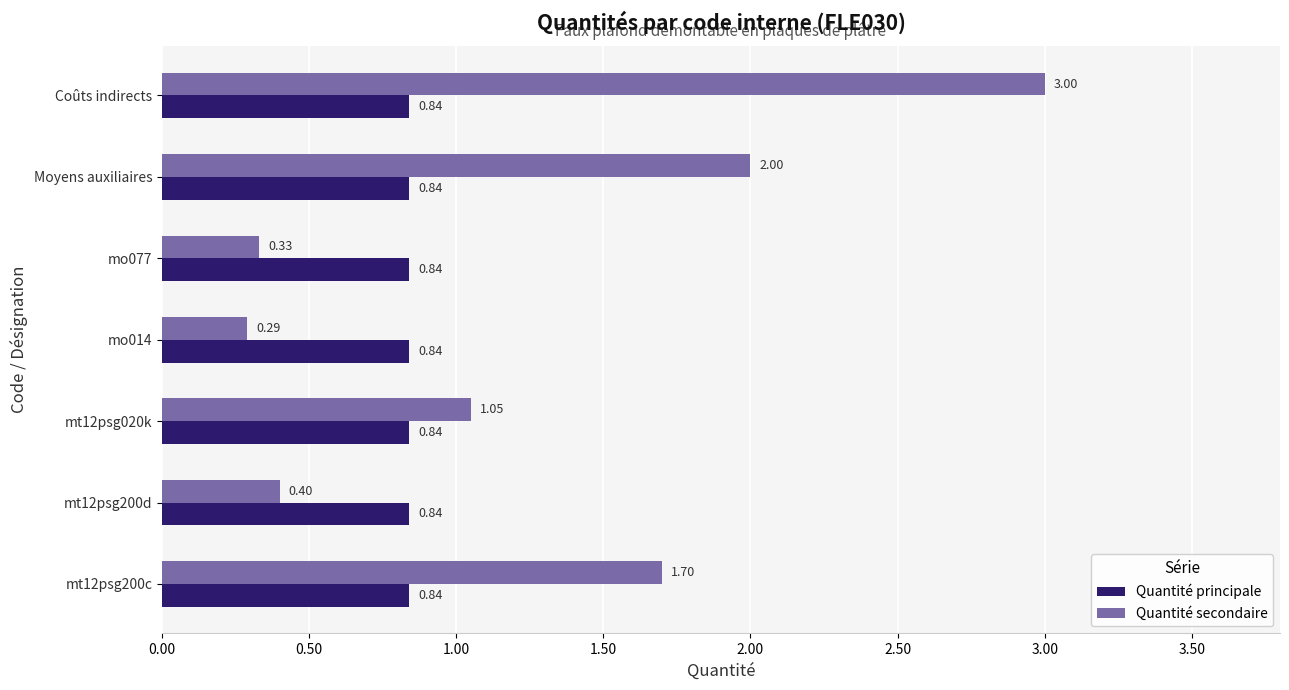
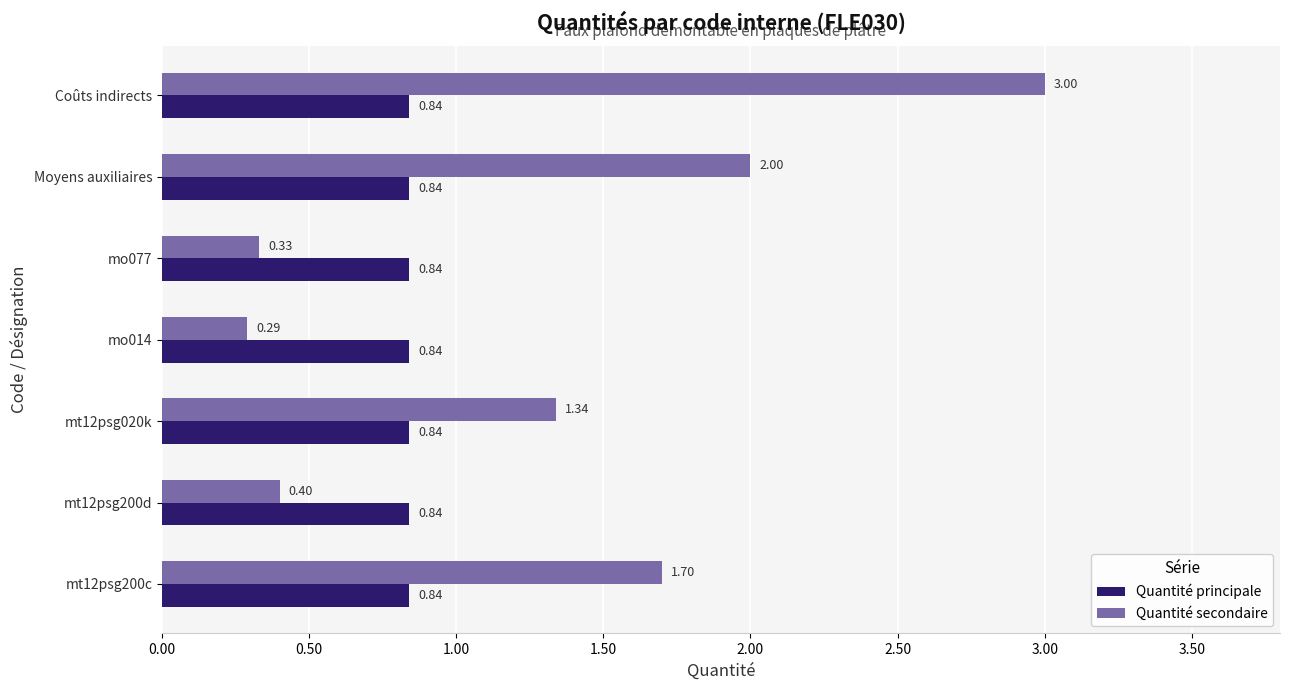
Quantité secondaire, mt12psg020k: 1.05 -> 1.34
